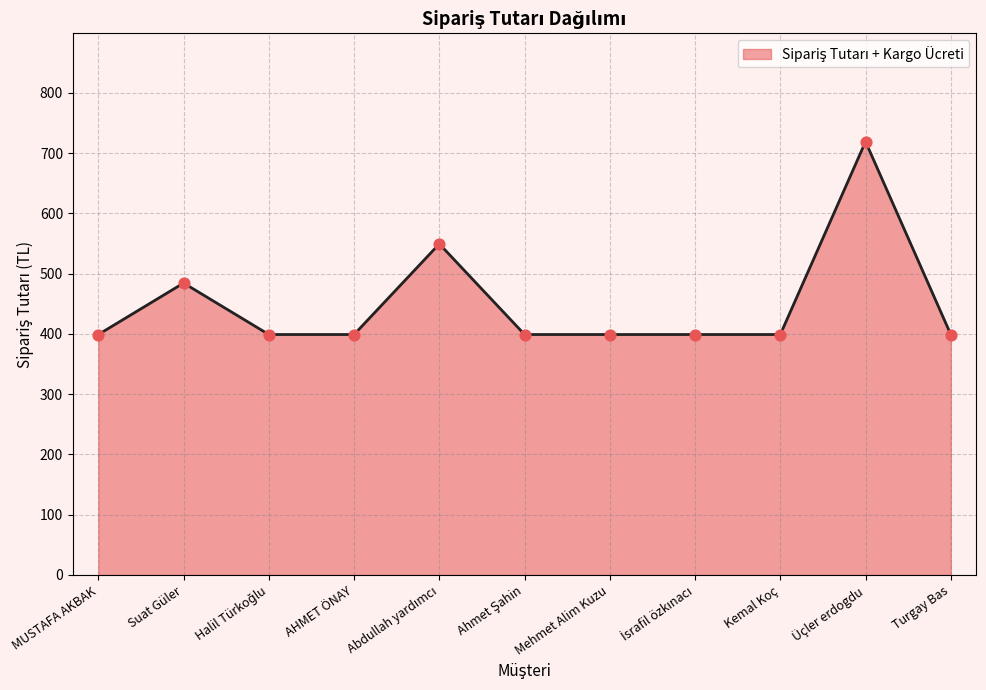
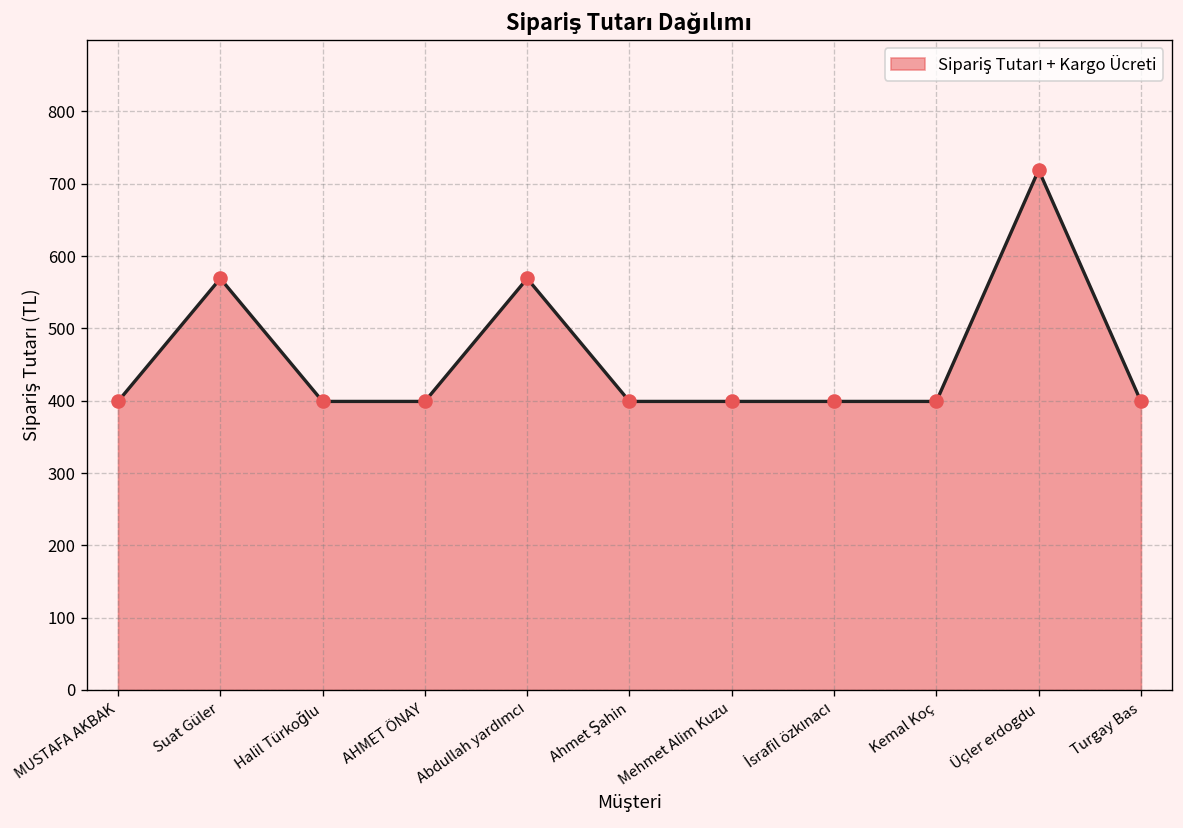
Suat Güler: 480 -> 570
Abdullah yardımcı: 550 -> 570
